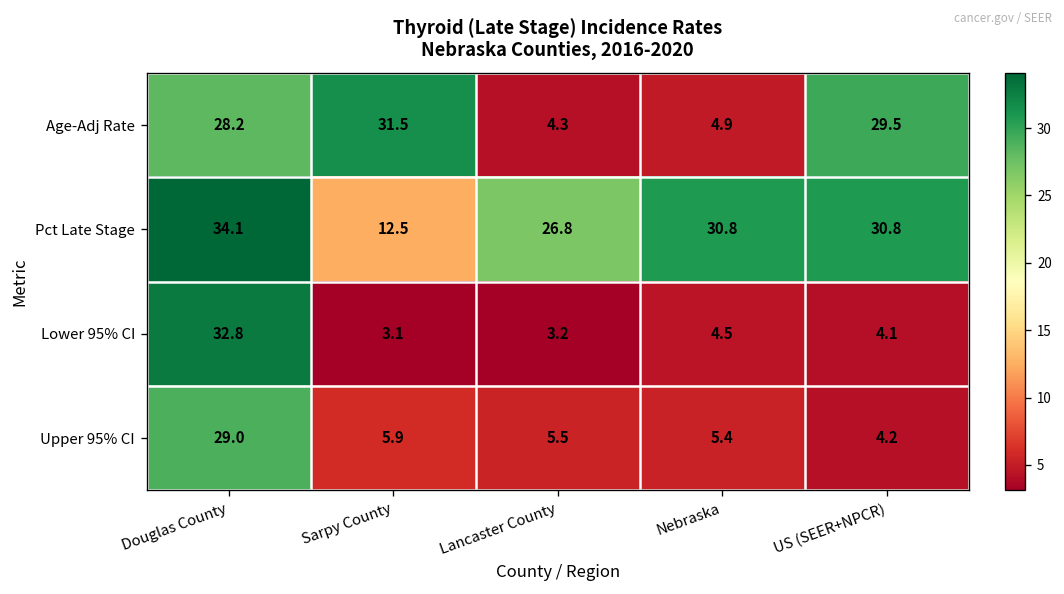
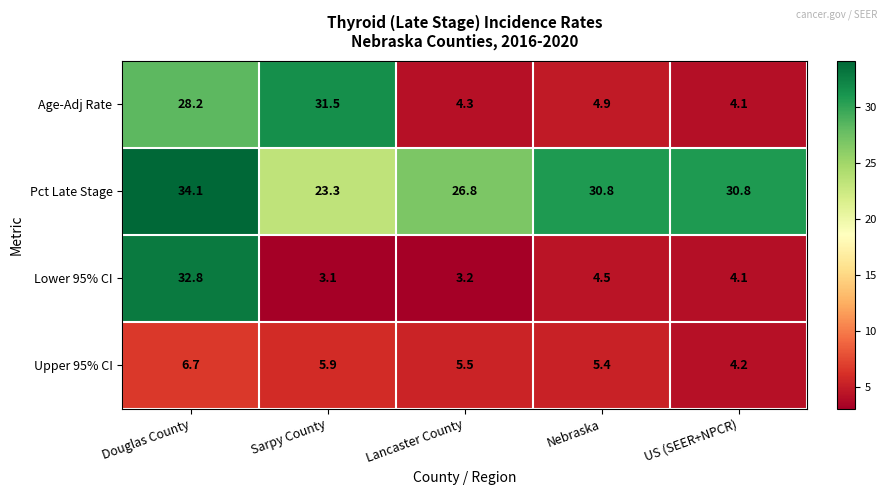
Age-Adj Rate, US (SEER+NPCR): 29.5 -> 4.1
Pct Late Stage, Sarpy County: 12.5 -> 23.3
Upper 95% CI, Douglas County: 29.0 -> 6.7
